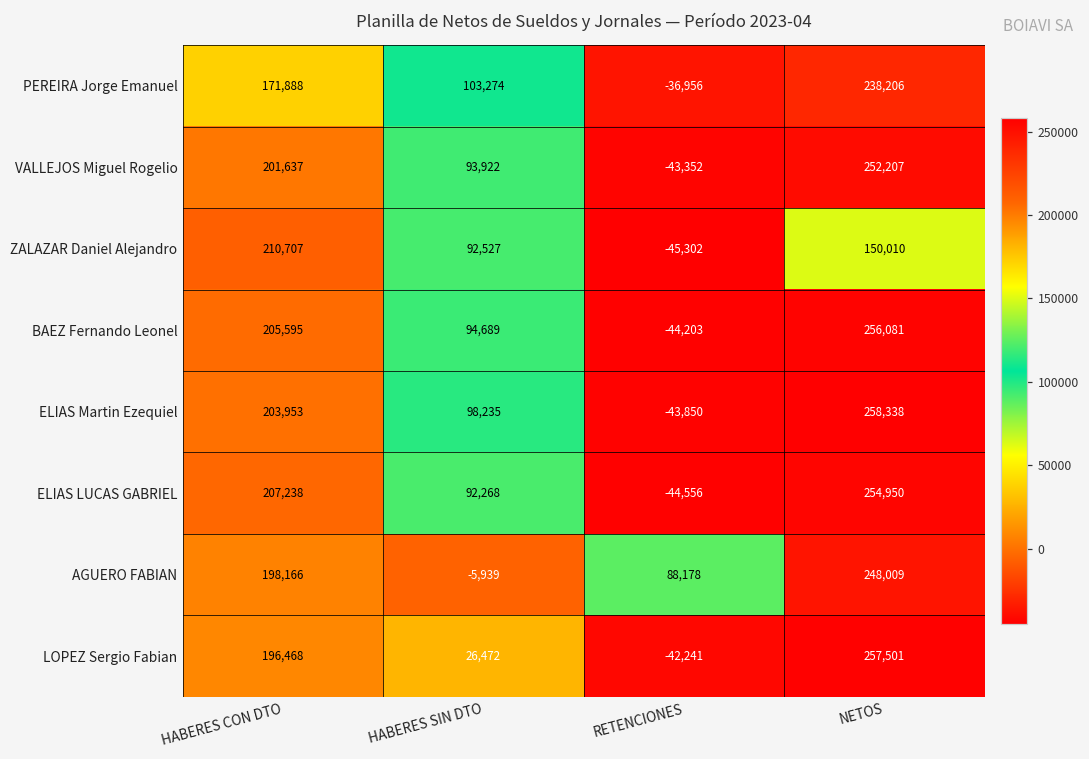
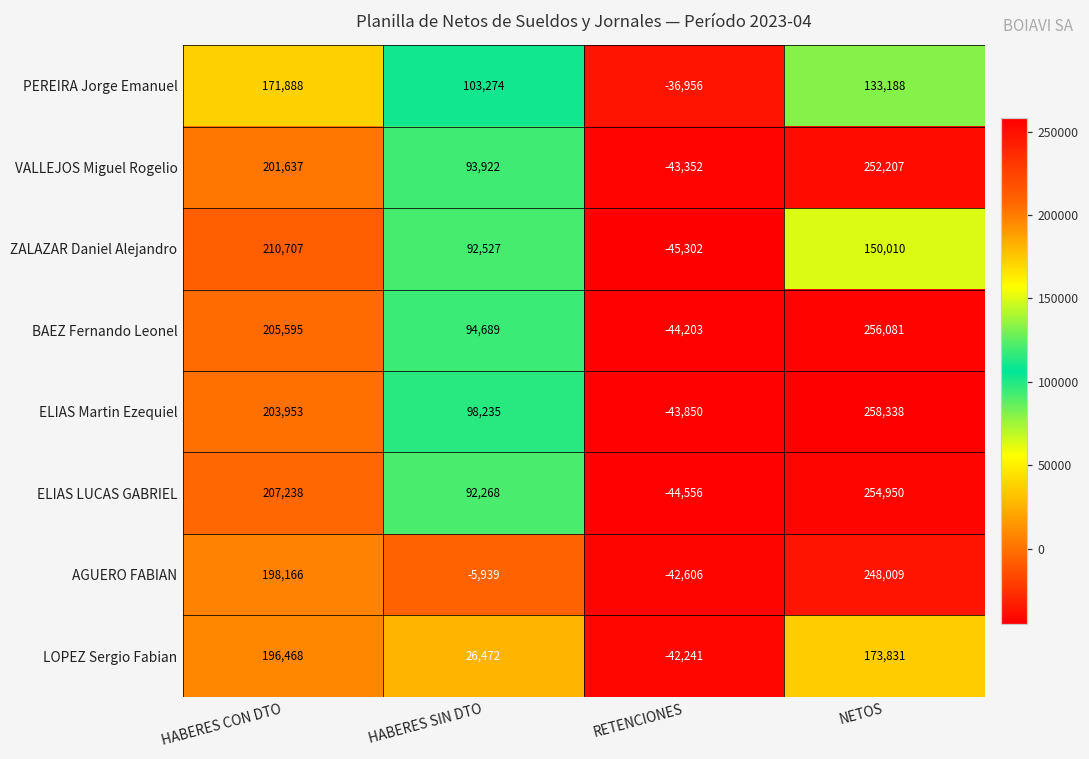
PEREIRA Jorge Emanuel, NETOS: 238,206 -> 133,188
AGUERO FABIAN, RETENCIONES: 88,178 -> -42,606
LOPEZ Sergio Fabian, NETOS: 257,501 -> 173,831
